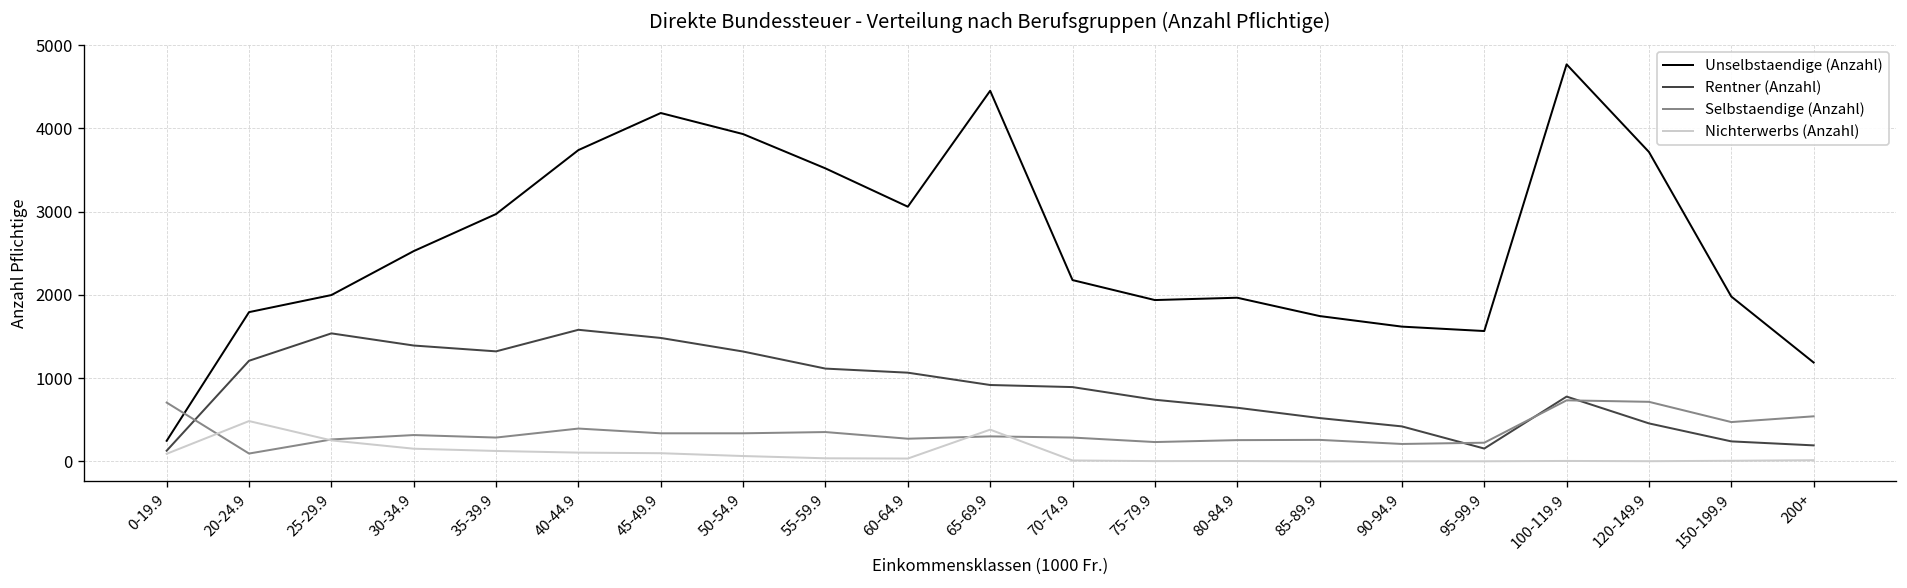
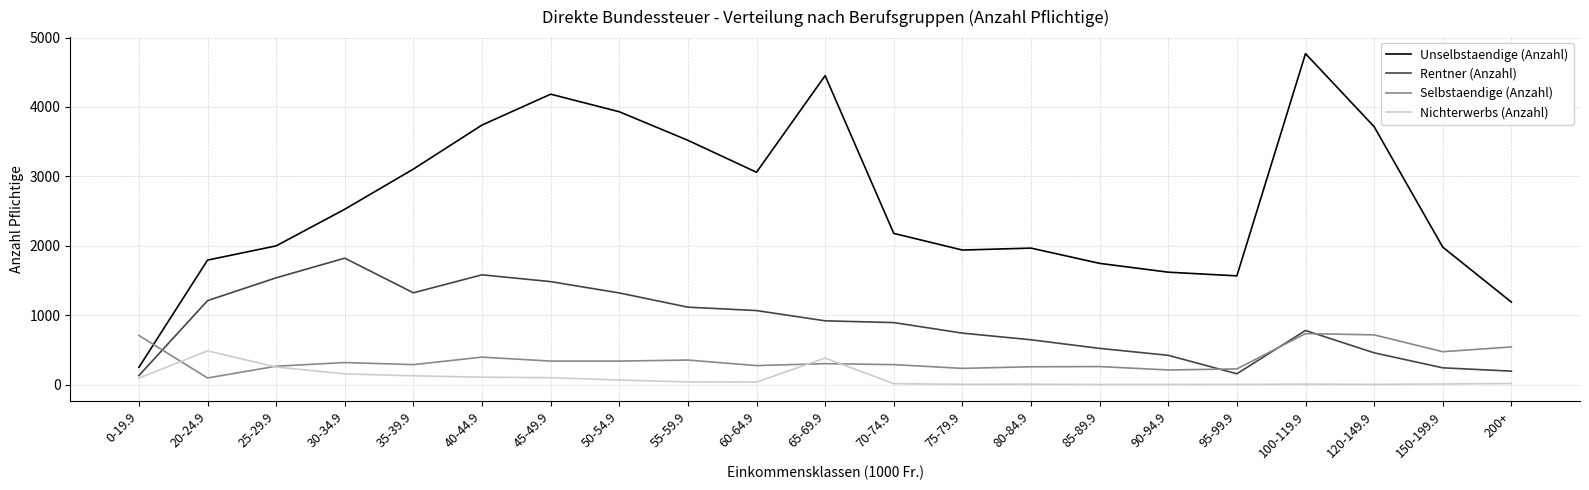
Rentner (Anzahl), 30-34.9: 1400 -> 1800
Unselbstaendige (Anzahl), 35-39.9: 3000 -> 3100
